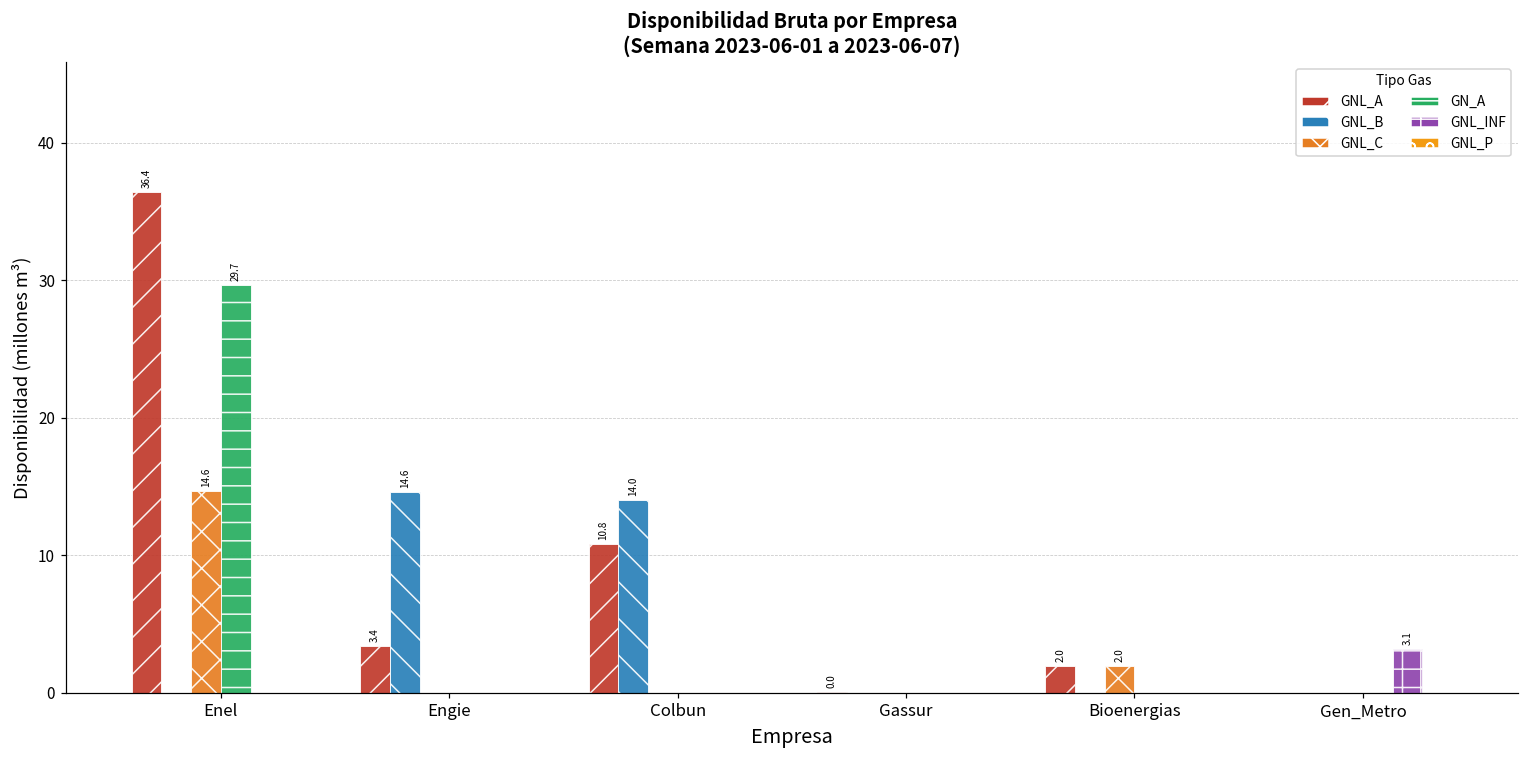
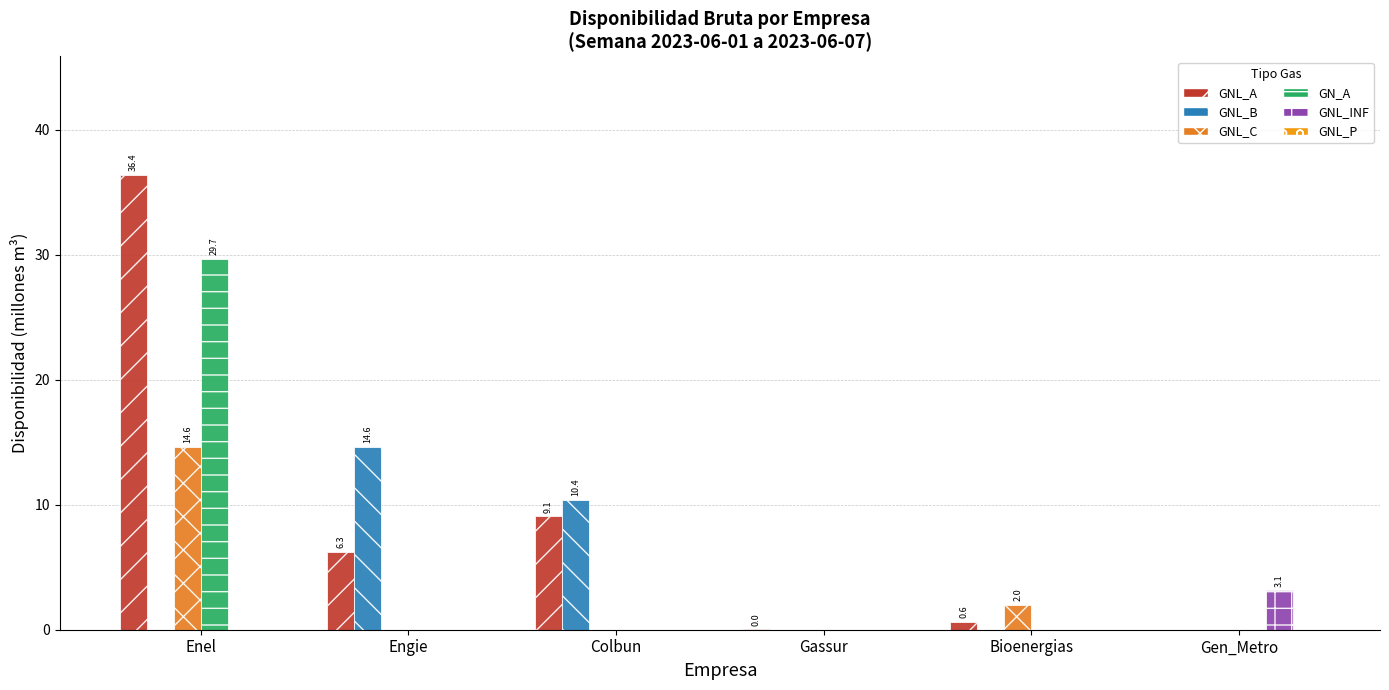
GNL_A, Engie: 3.4 -> 6.3
GNL_A, Colbun: 10.8 -> 9.1
GNL_B, Colbun: 14.0 -> 10.4
GNL_A, Bioenergias: 2.0 -> 0.6
